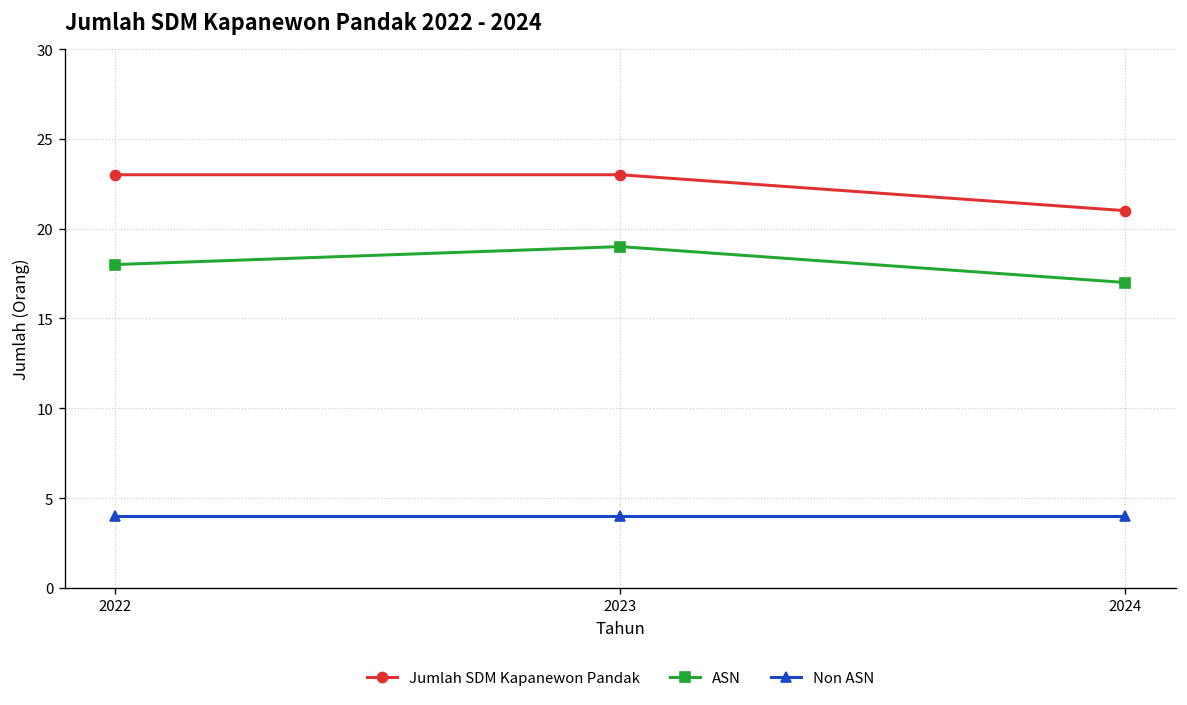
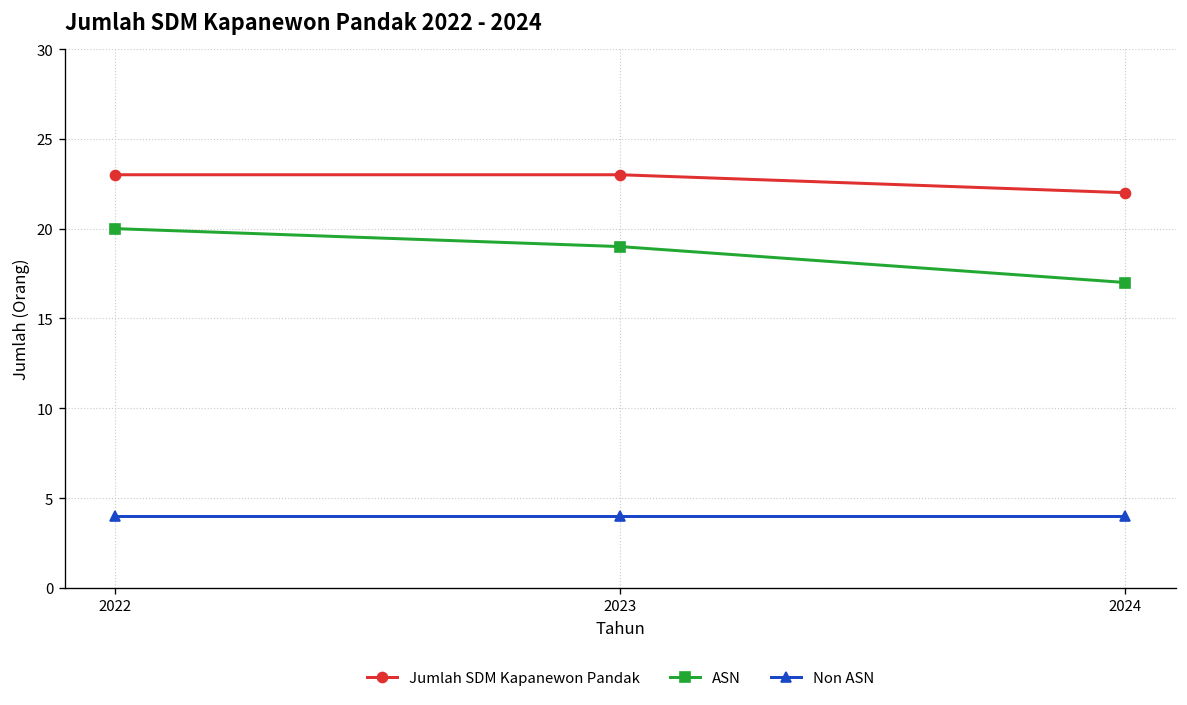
ASN, 2022: 18 -> 20
Jumlah SDM Kapanewon Pandak, 2024: 21 -> 22
